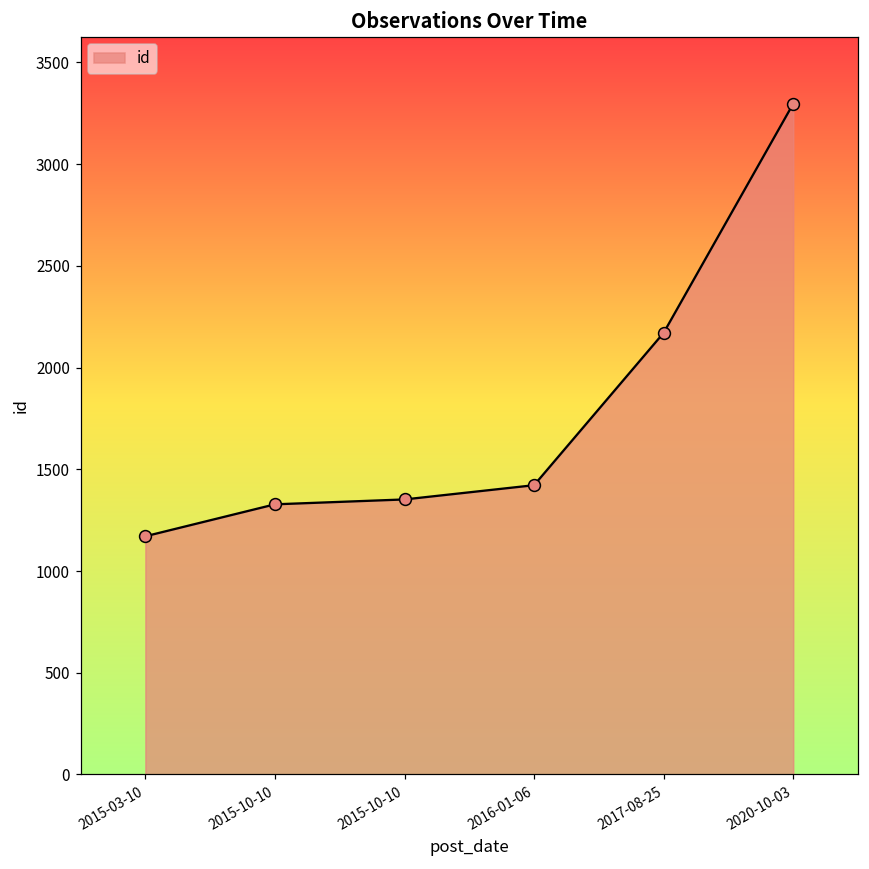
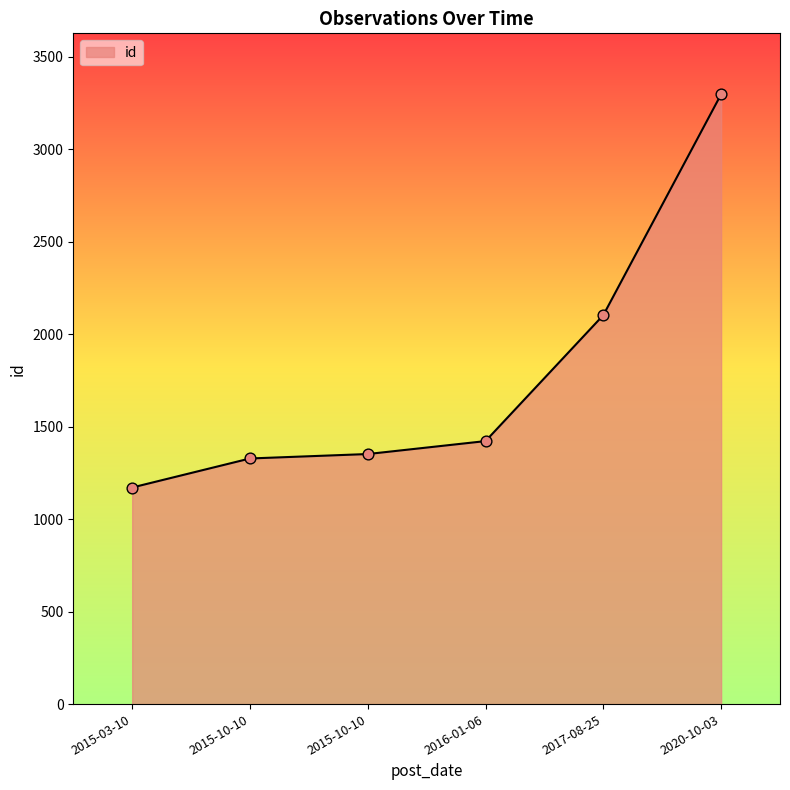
2017-08-25: 2170 -> 2100
